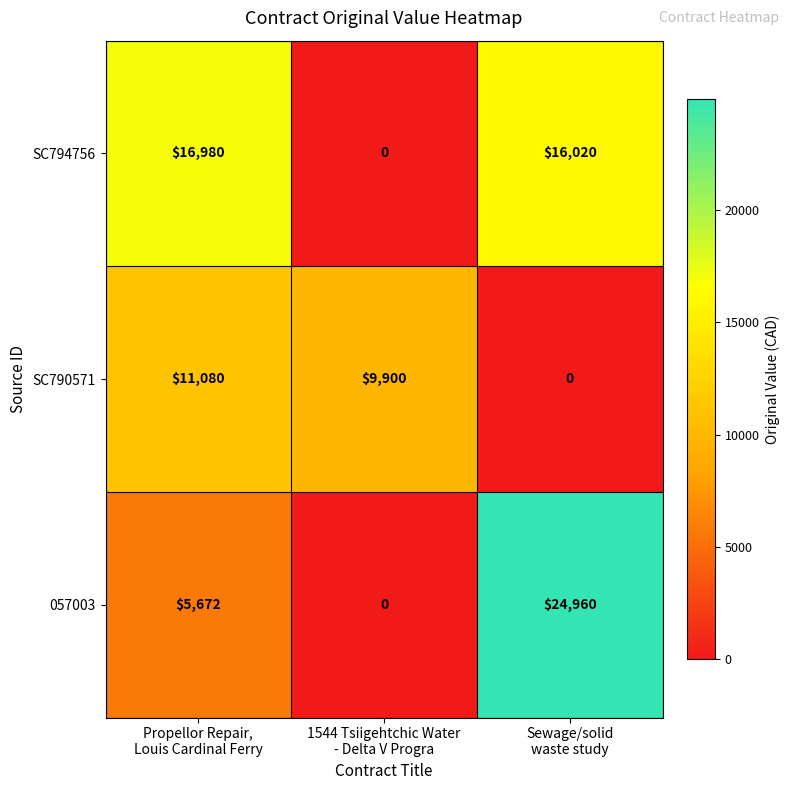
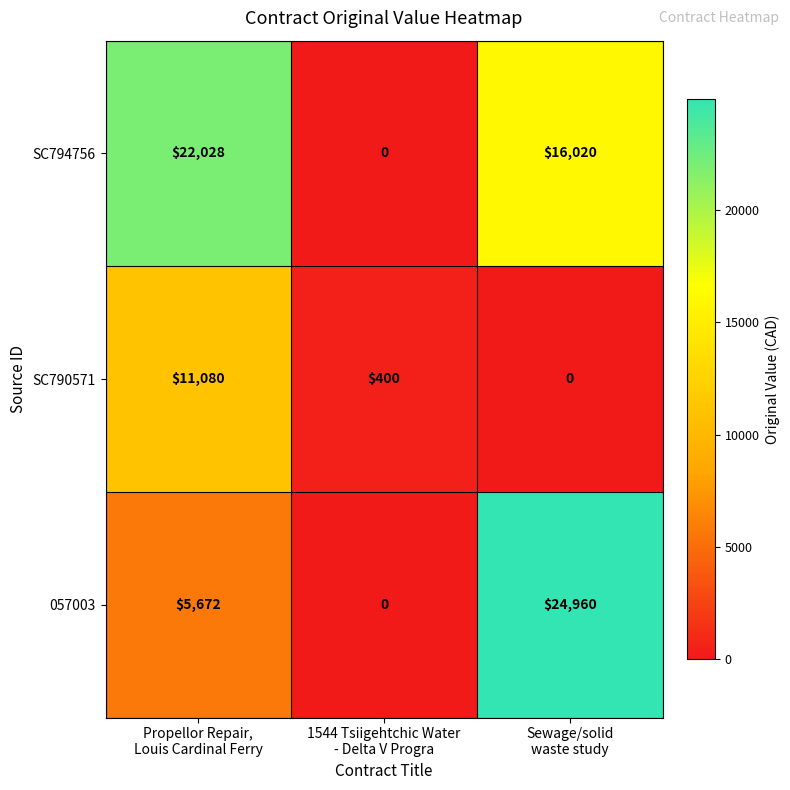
SC794756, Propellor Repair, Louis Cardinal Ferry: $16,980 -> $22,028
SC790571, 1544 Tsiigehtchic Water - Delta V Progra: $9,900 -> $400
